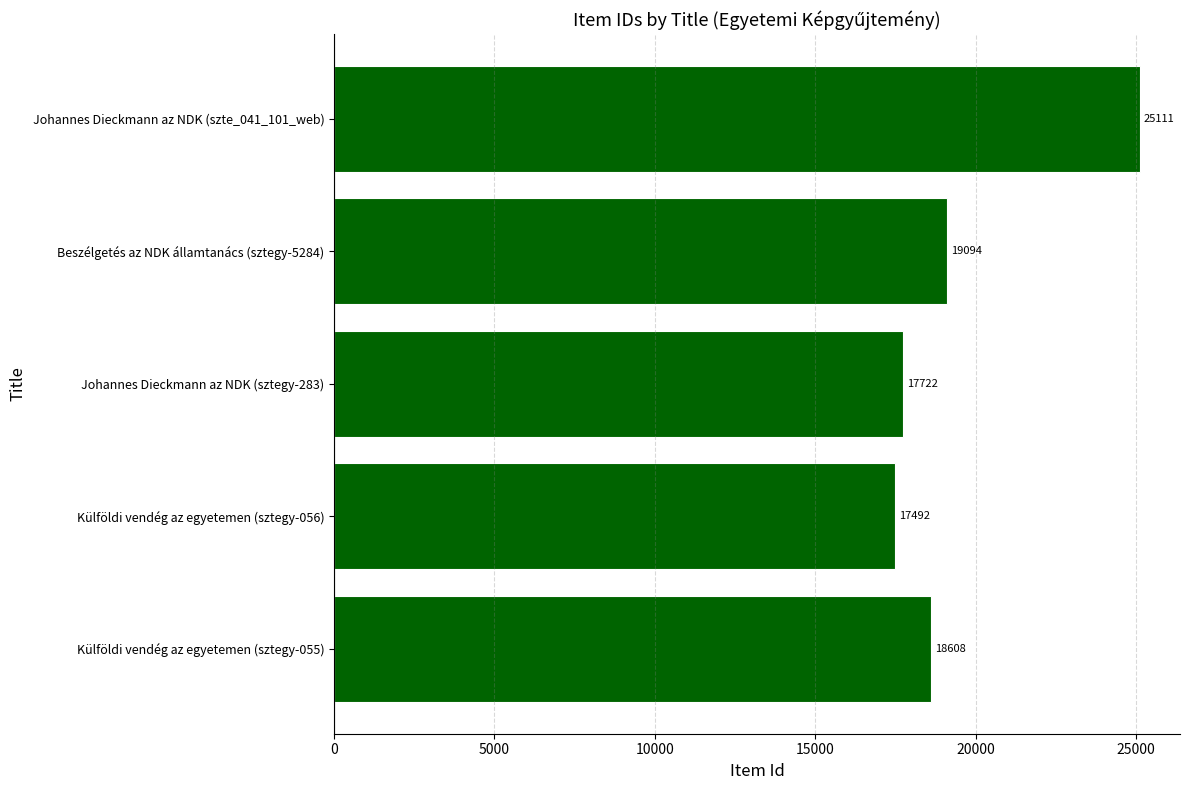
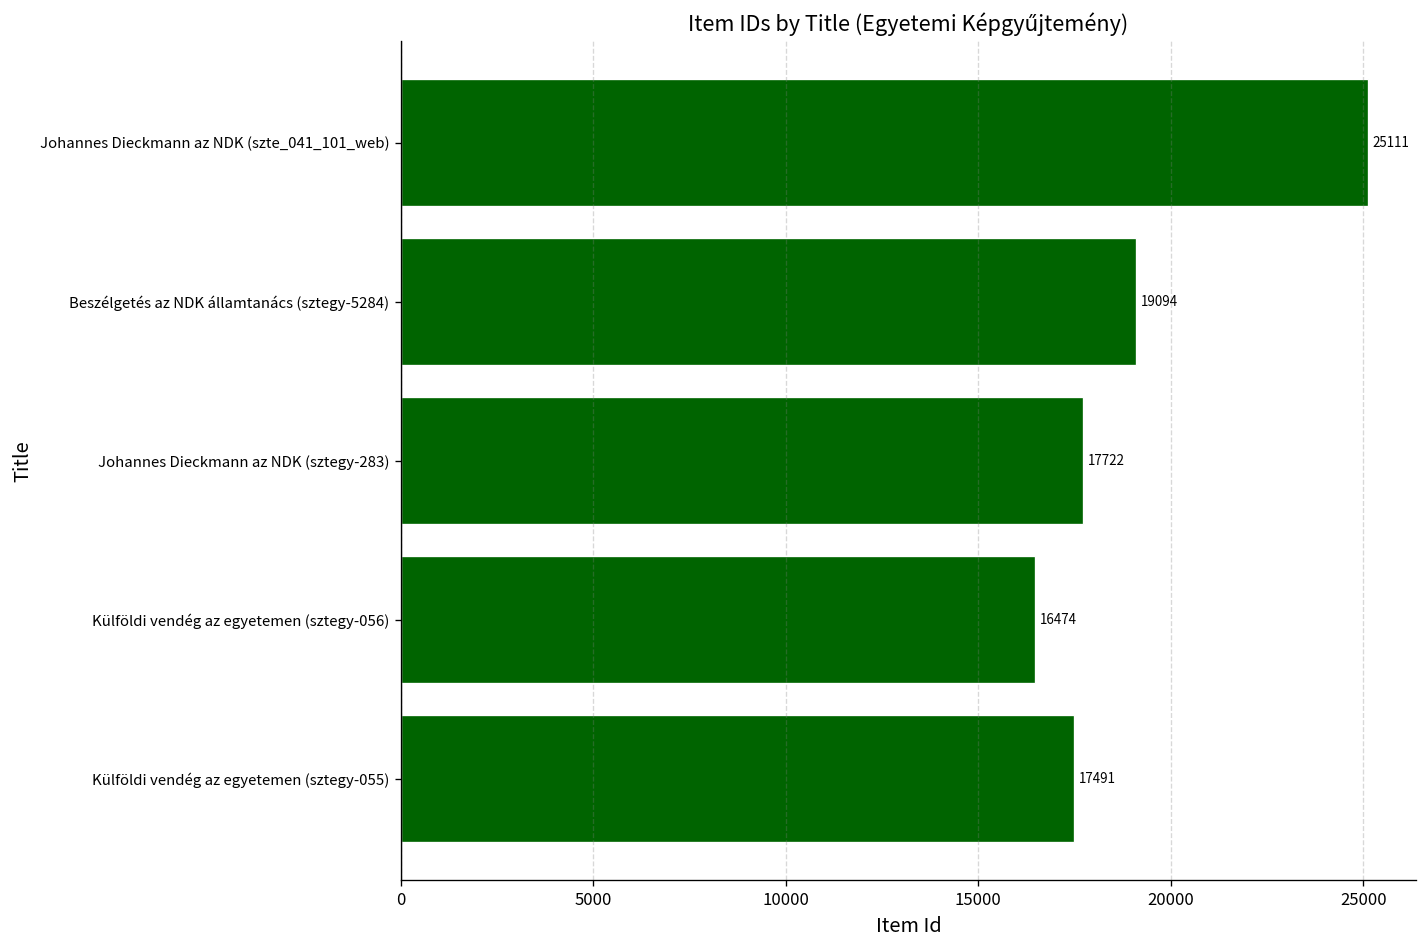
Külföldi vendég az egyetemen (sztegy-056): 17492 -> 16474
Külföldi vendég az egyetemen (sztegy-055): 18608 -> 17491
